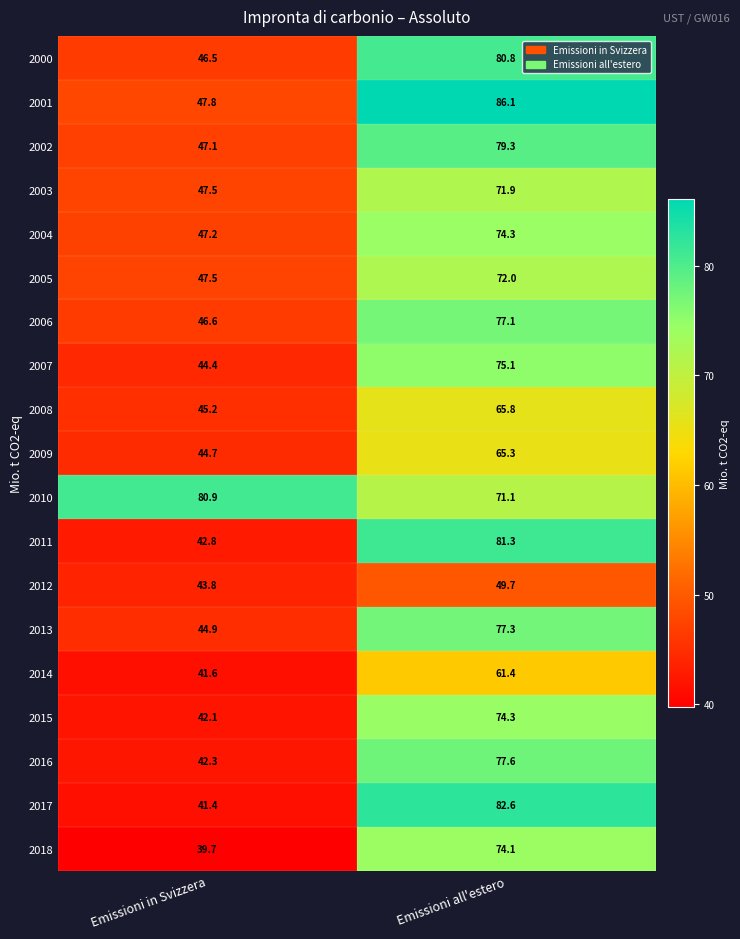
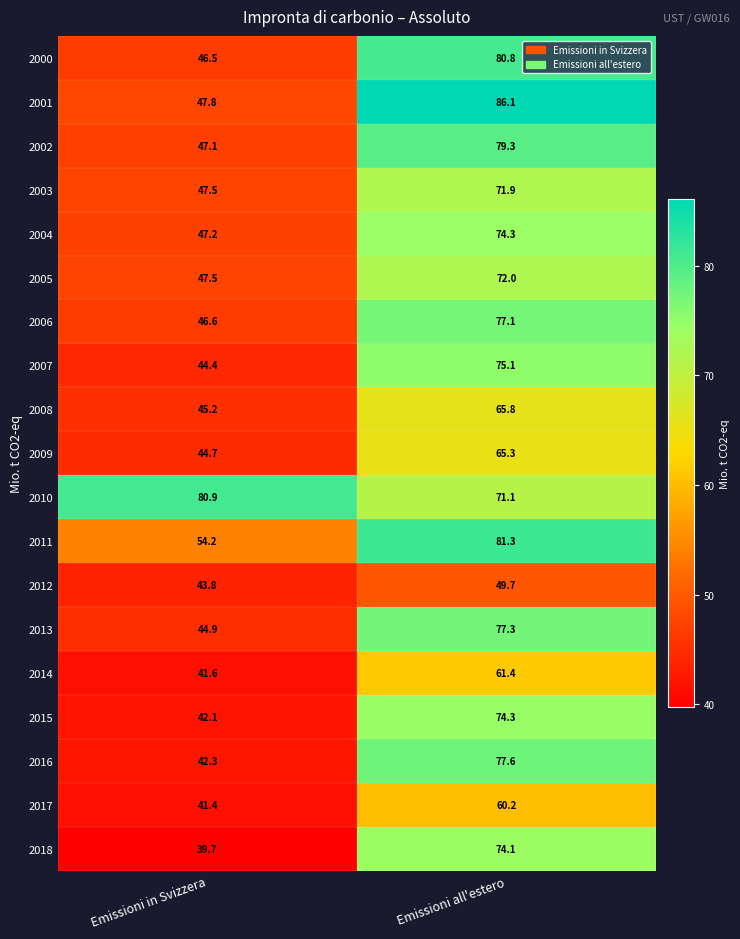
2011, Emissioni in Svizzera: 42.8 -> 54.2
2017, Emissioni all'estero: 82.6 -> 60.2
